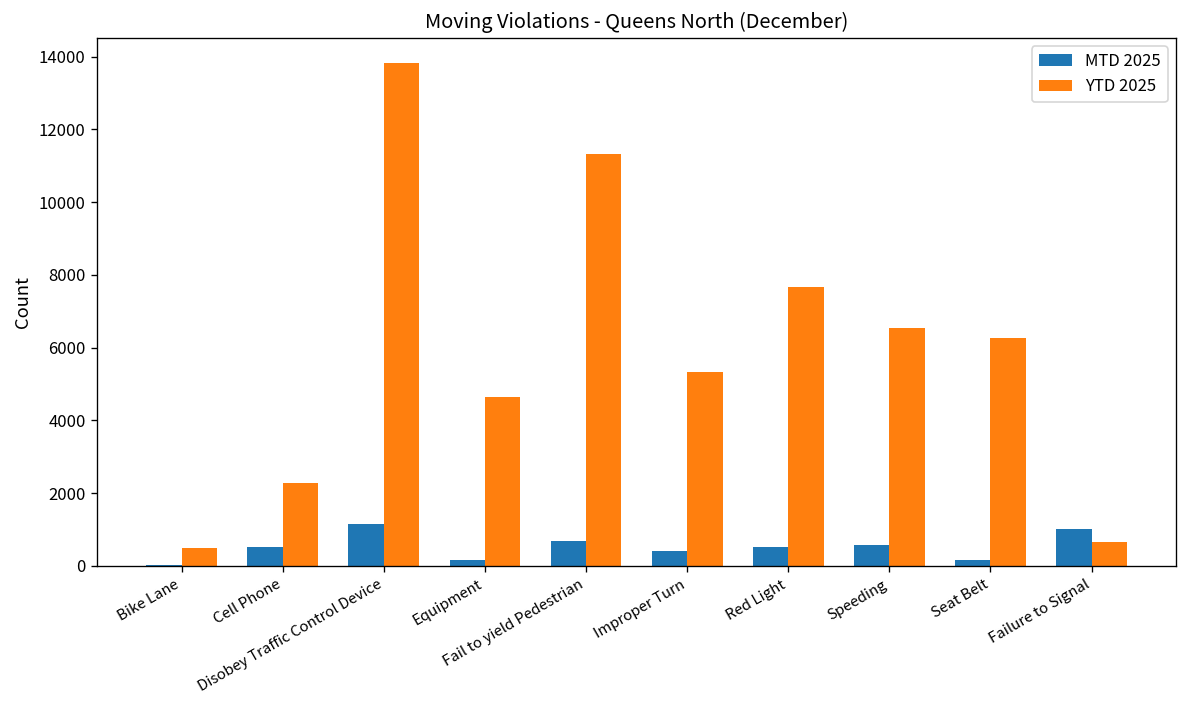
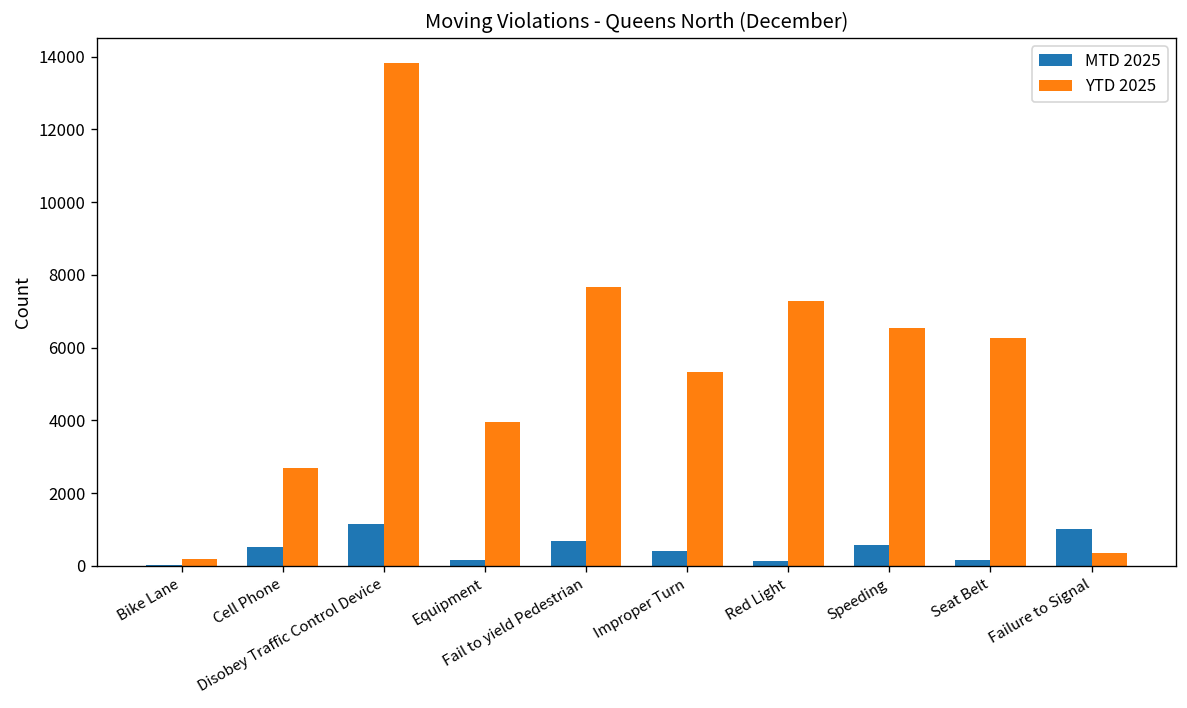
YTD 2025, Bike Lane: 500 -> 200
YTD 2025, Cell Phone: 2300 -> 2700
YTD 2025, Equipment: 4600 -> 4000
YTD 2025, Fail to yield Pedestrian: 11300 -> 7700
MTD 2025, Red Light: 500 -> 100
YTD 2025, Red Light: 7700 -> 7300
YTD 2025, Failure to Signal: 700 -> 400
